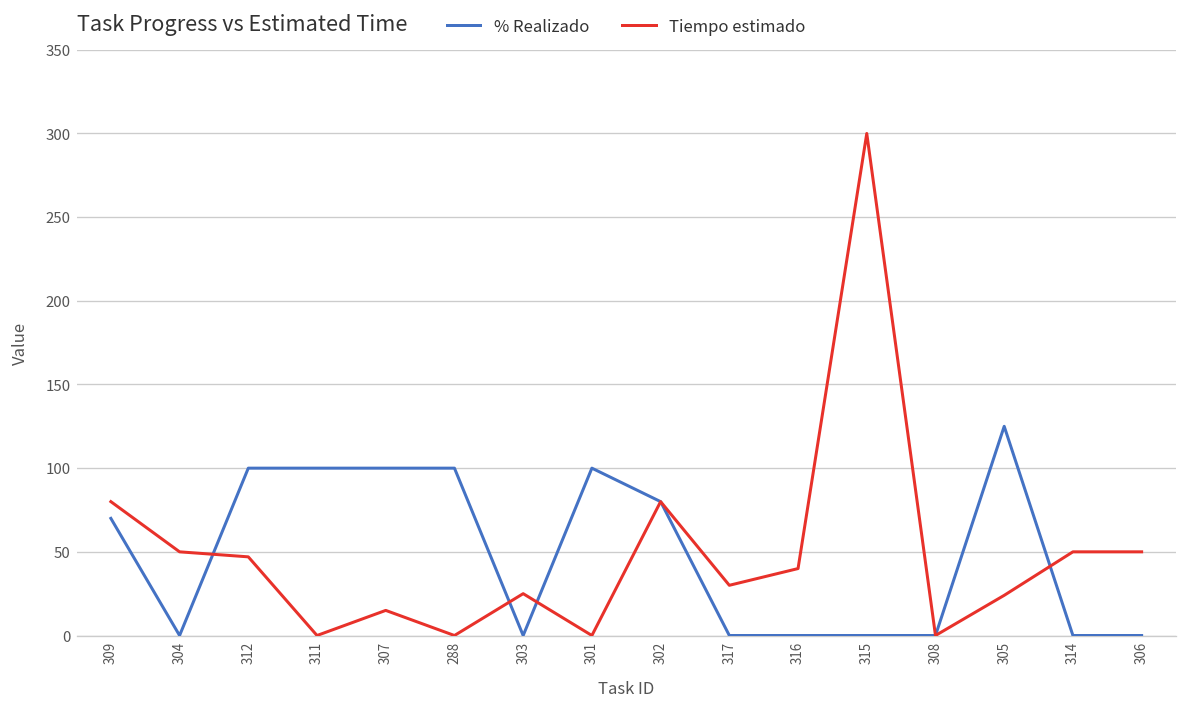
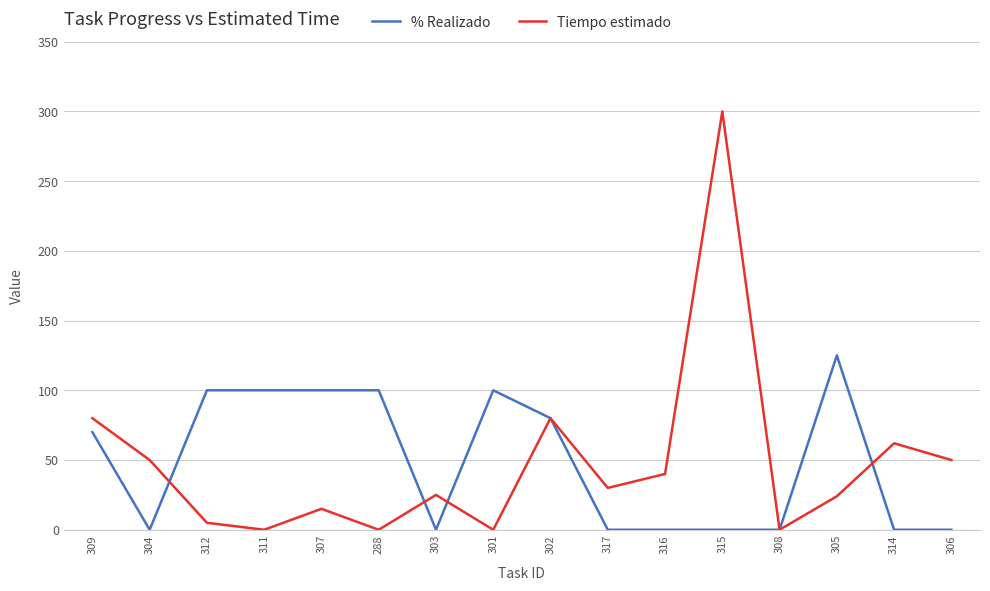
Tiempo estimado, 312: 47 -> 5
Tiempo estimado, 314: 50 -> 62
